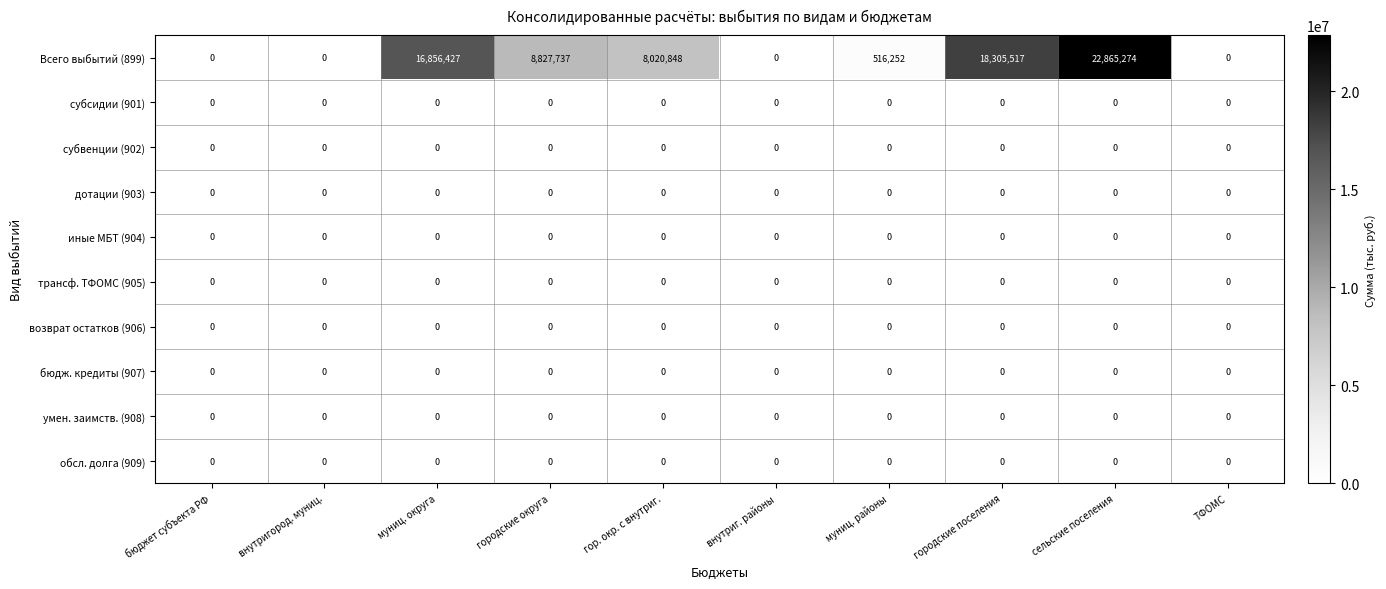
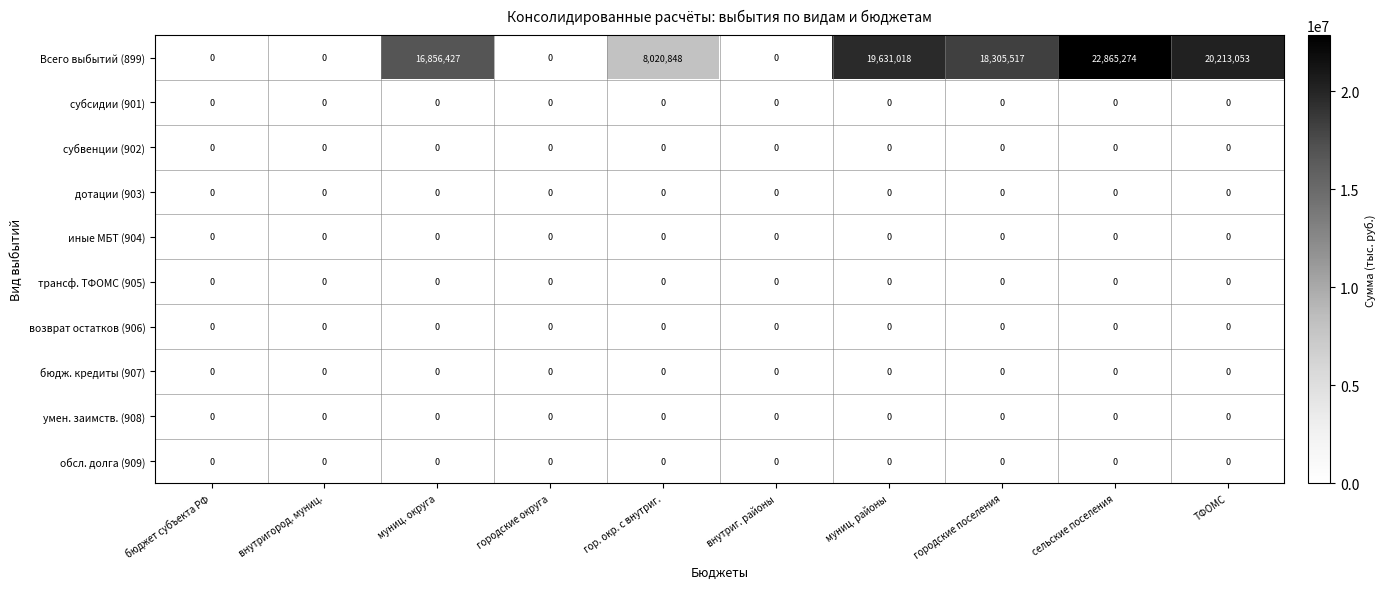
Всего выбытий (899), городские округа: 8,827,737 -> 0
Всего выбытий (899), муниц. районы: 516,252 -> 19,631,018
Всего выбытий (899), ТФОМС: 0 -> 20,213,053
